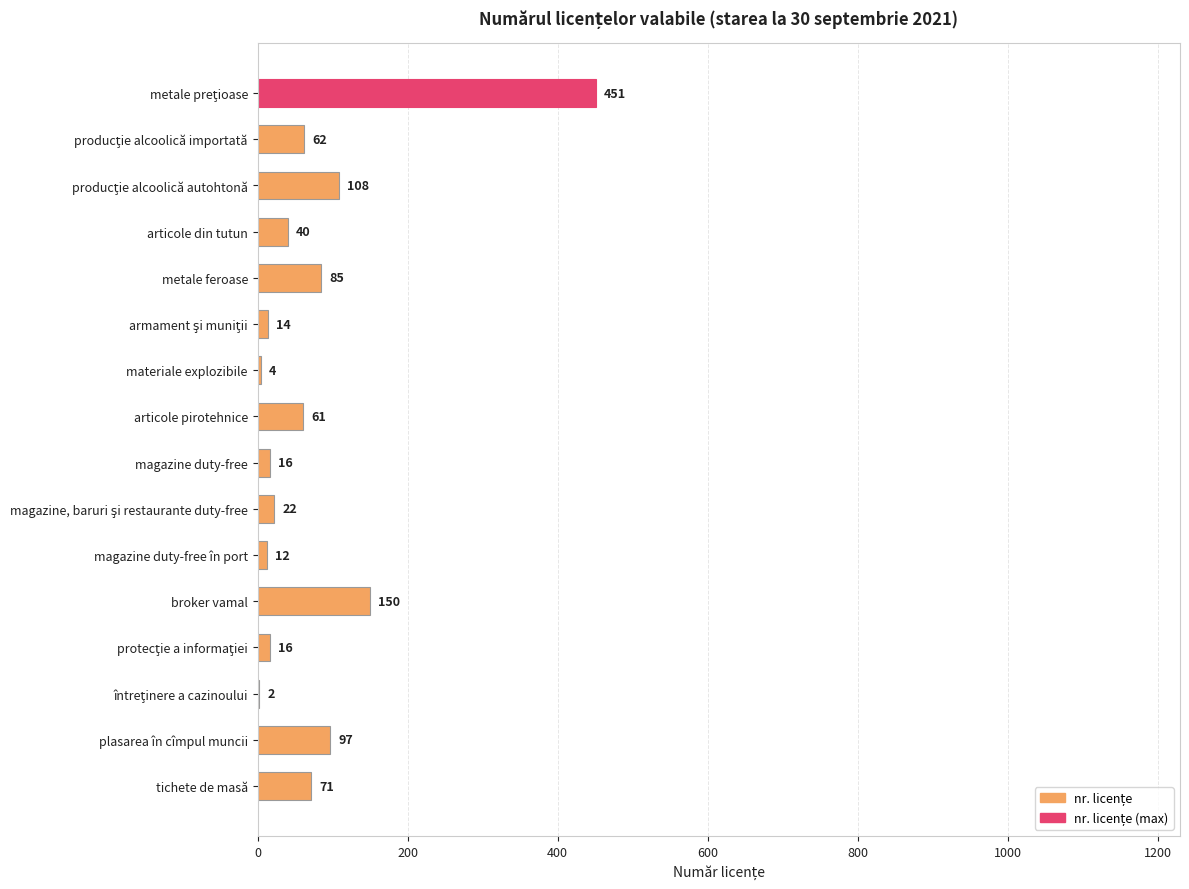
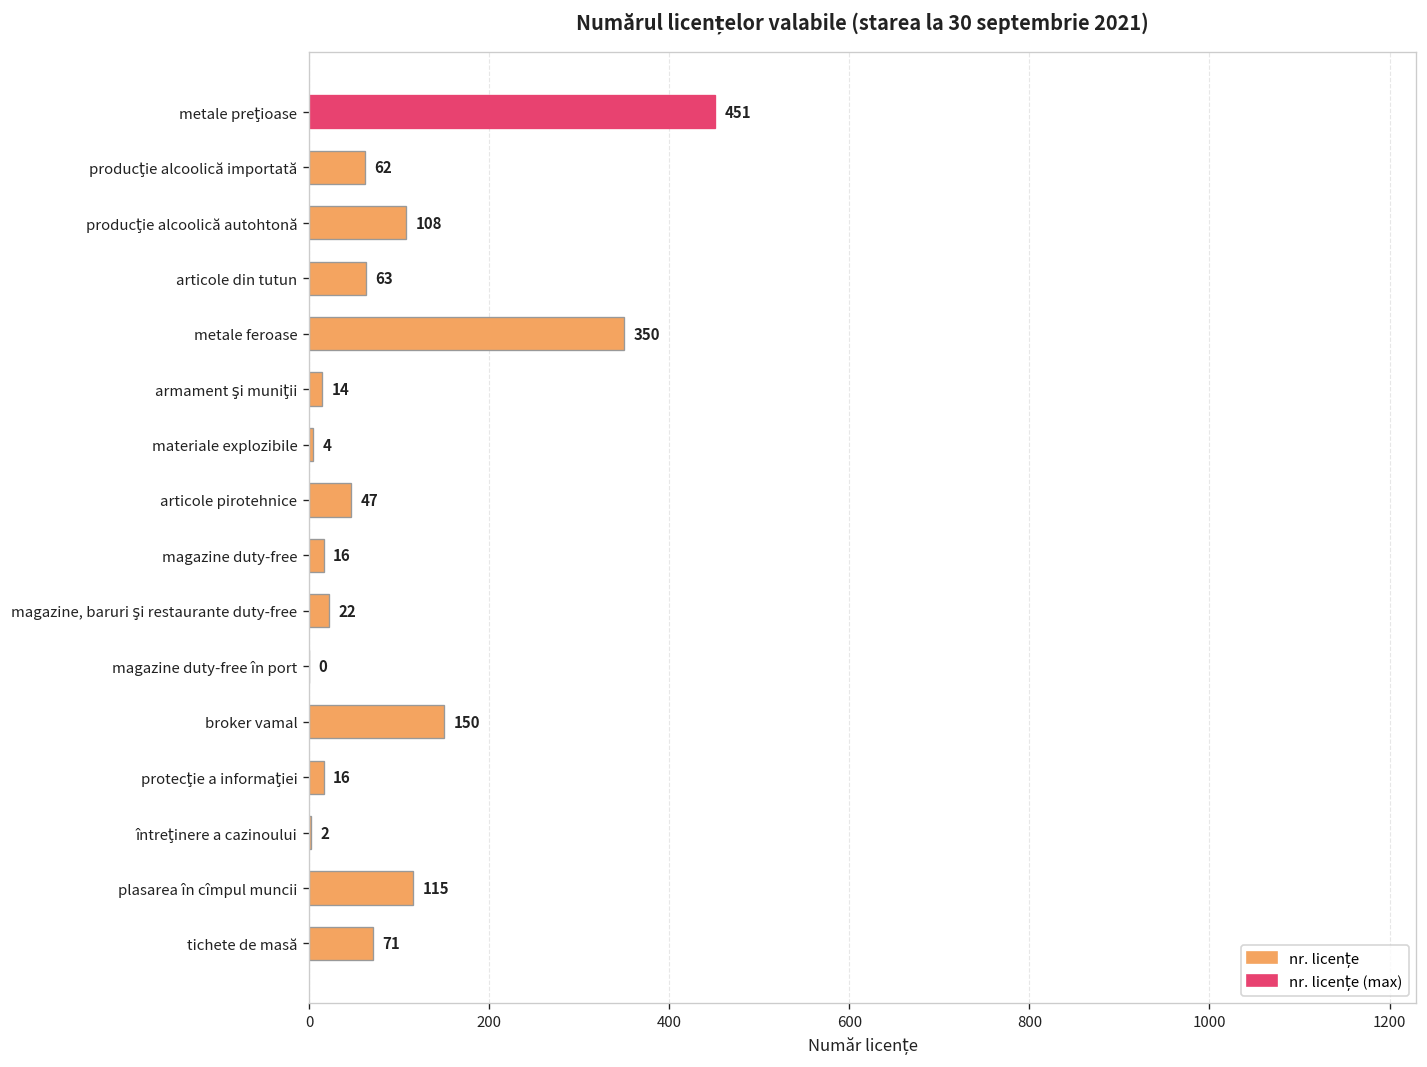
articole din tutun: 40 -> 63
metale feroase: 85 -> 350
articole pirotehnice: 61 -> 47
magazine duty-free în port: 12 -> 0
plasarea în cîmpul muncii: 97 -> 115
